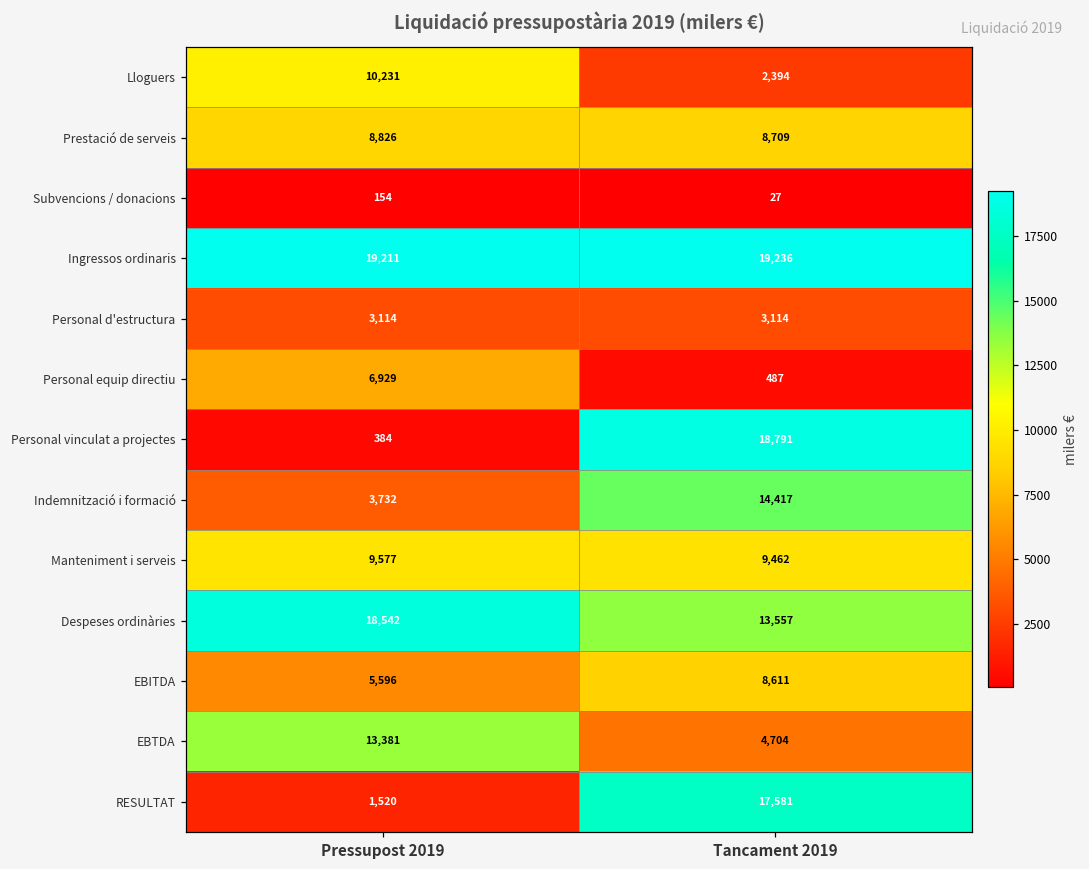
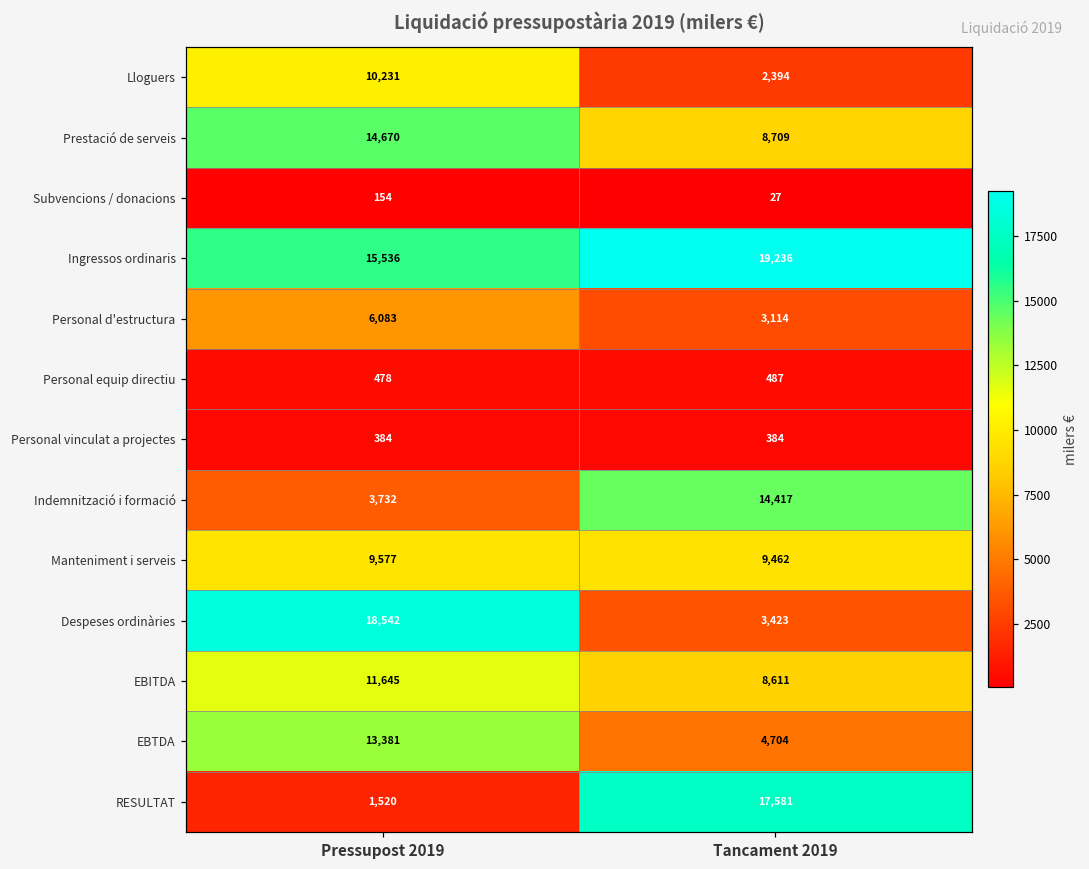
Prestació de serveis, Pressupost 2019: 8,826 -> 14,670
Ingressos ordinaris, Pressupost 2019: 19,211 -> 15,536
Personal d'estructura, Pressupost 2019: 3,114 -> 6,083
Personal equip directiu, Pressupost 2019: 6,929 -> 478
Personal vinculat a projectes, Tancament 2019: 18,791 -> 384
Despeses ordinàries, Tancament 2019: 13,557 -> 3,423
EBITDA, Pressupost 2019: 5,596 -> 11,645
